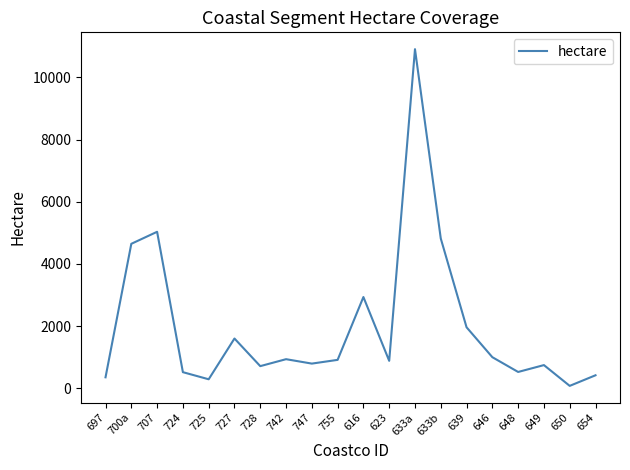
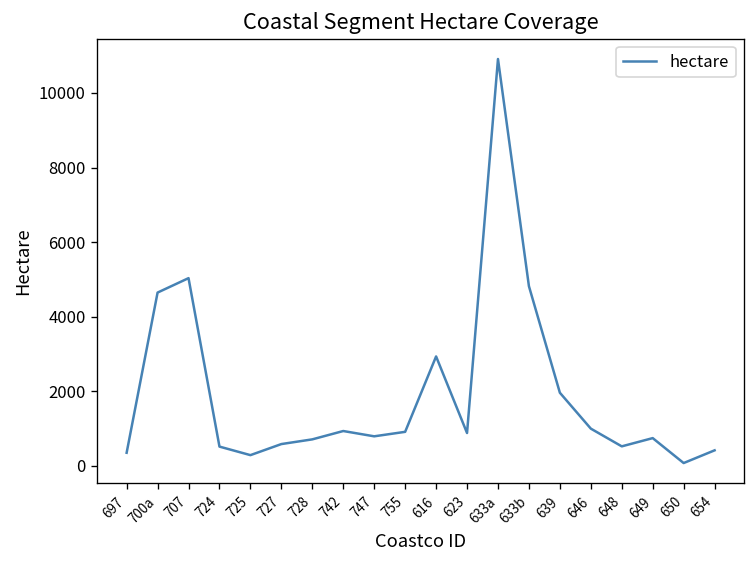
727: 1600 -> 600
